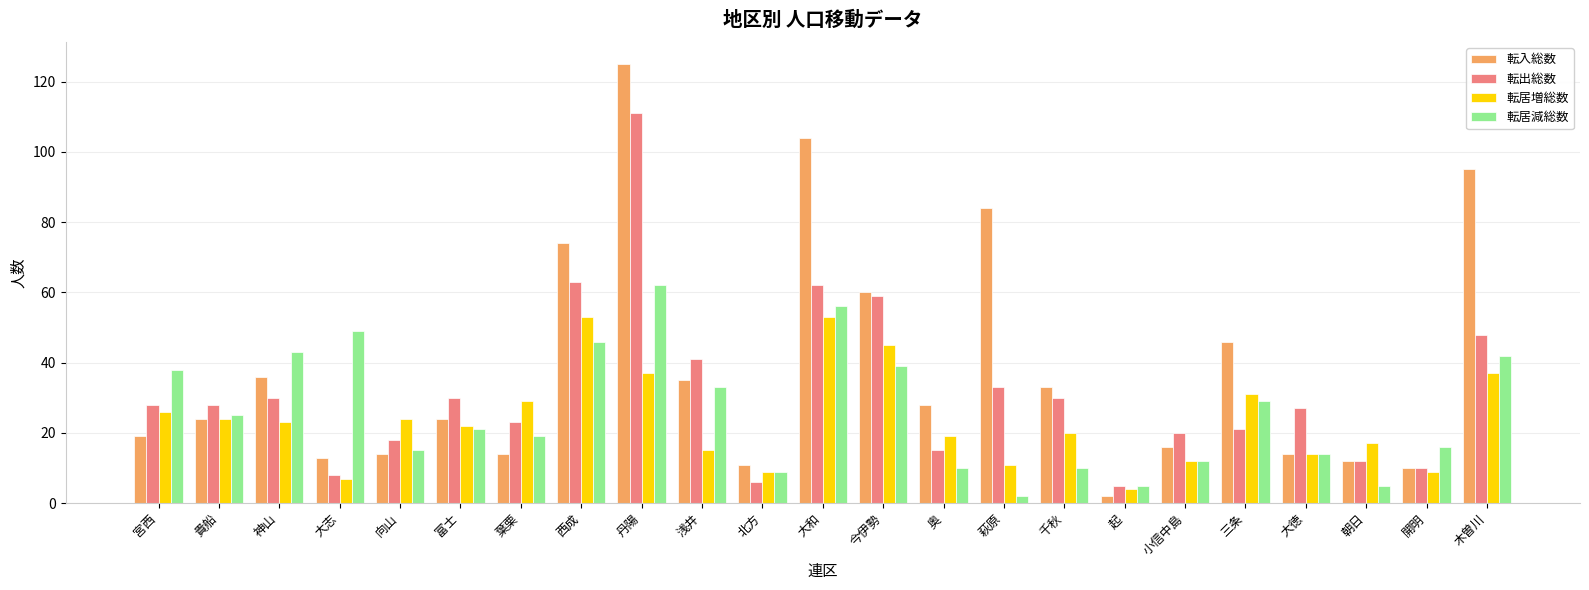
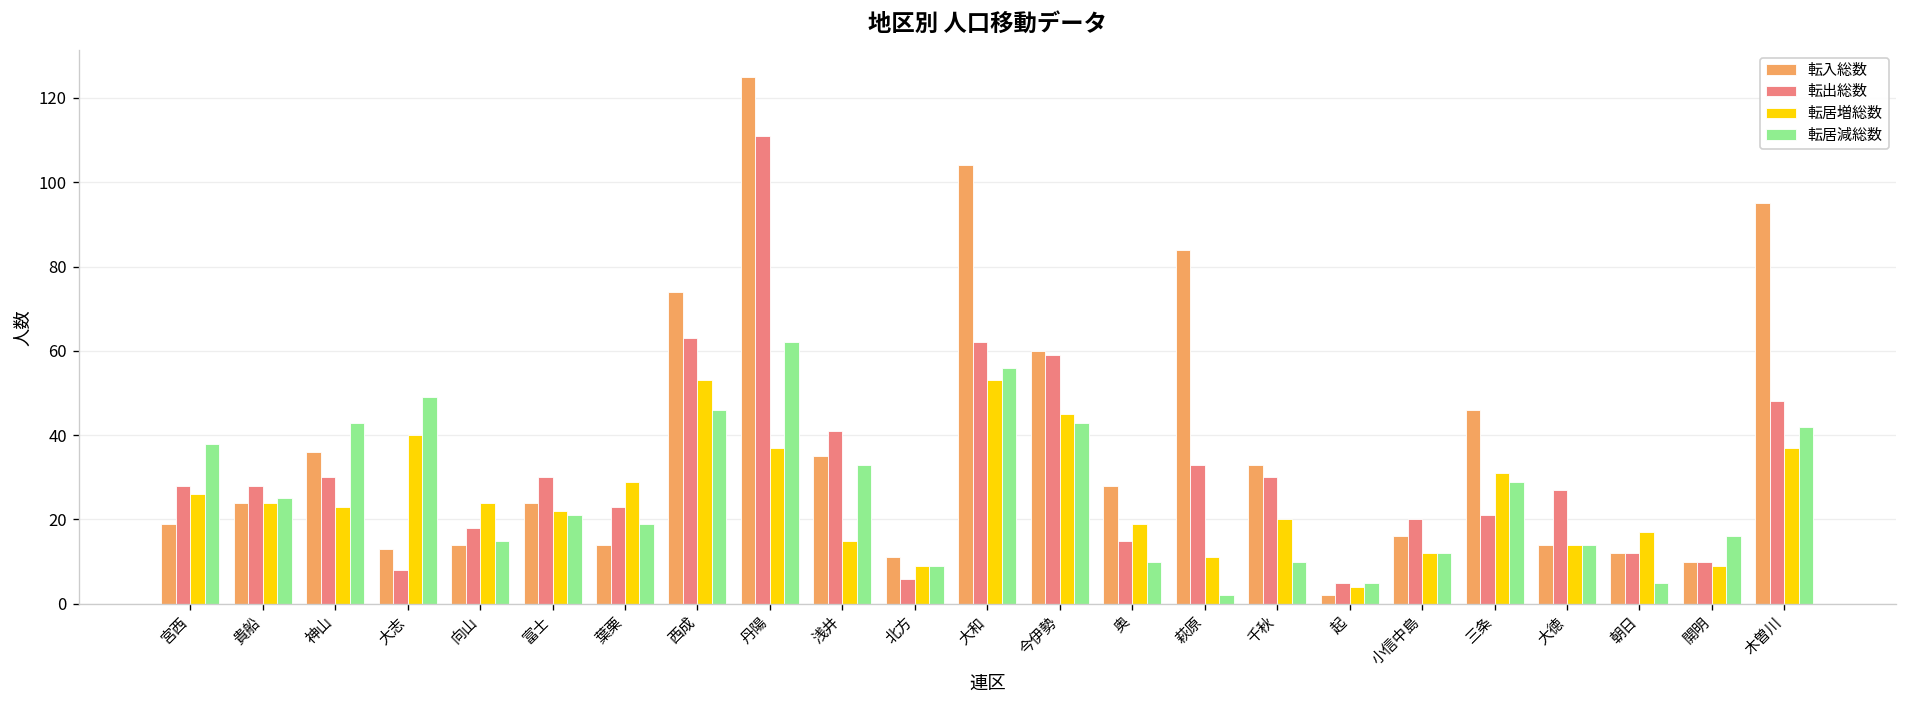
転居増総数, 大志: 7 -> 40
転居減総数, 今伊勢: 39 -> 43
